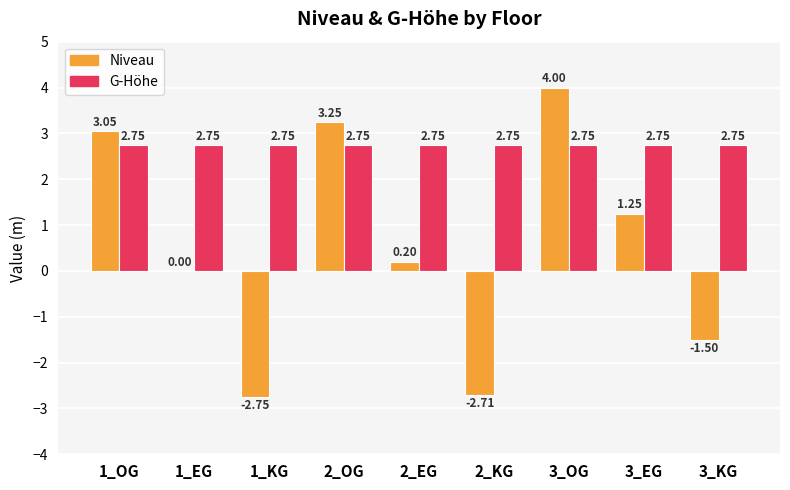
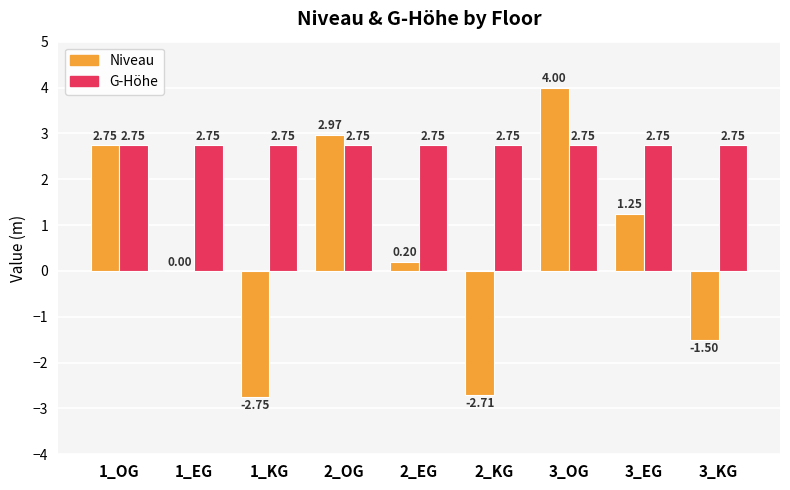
Niveau, 1_OG: 3.05 -> 2.75
Niveau, 2_OG: 3.25 -> 2.97
